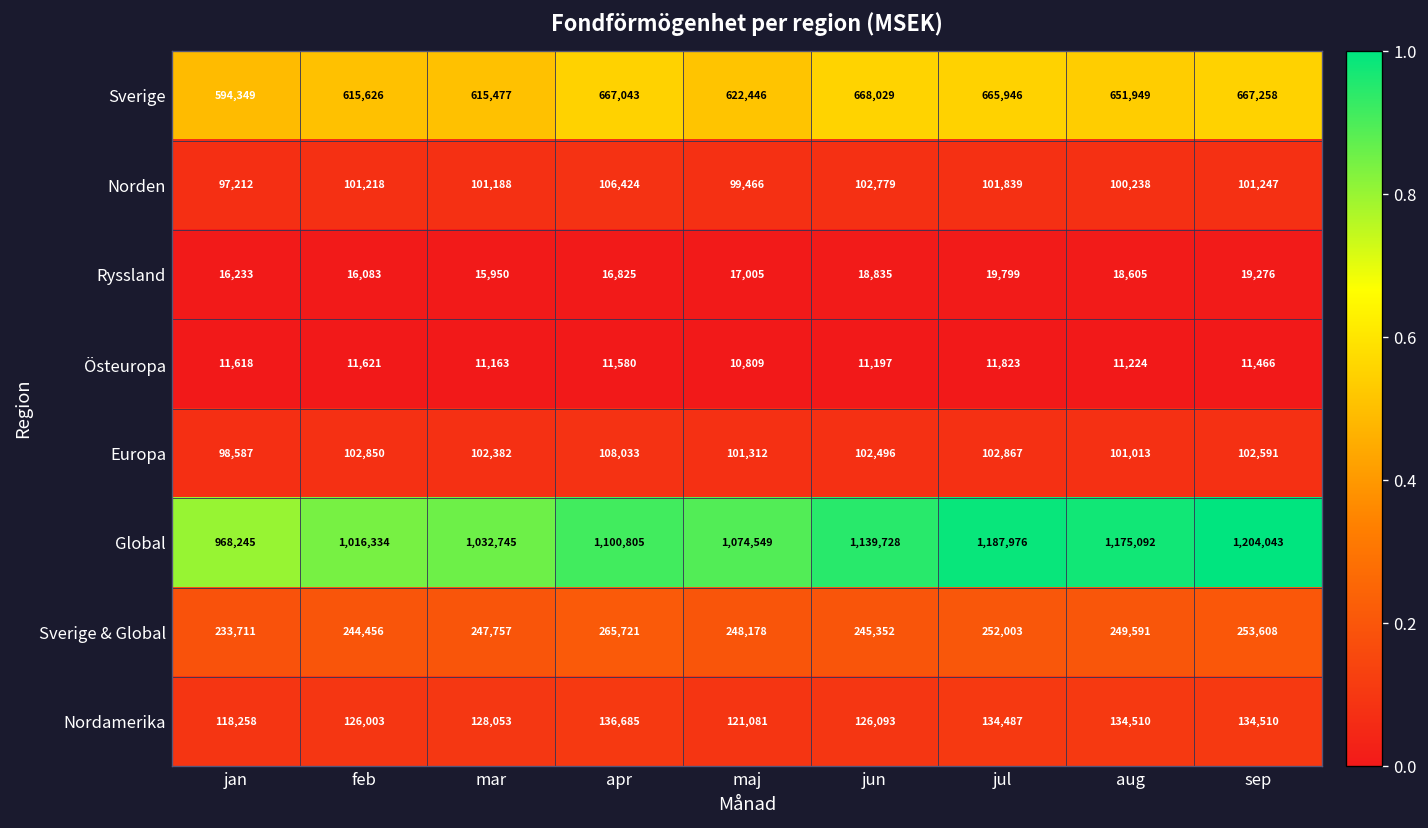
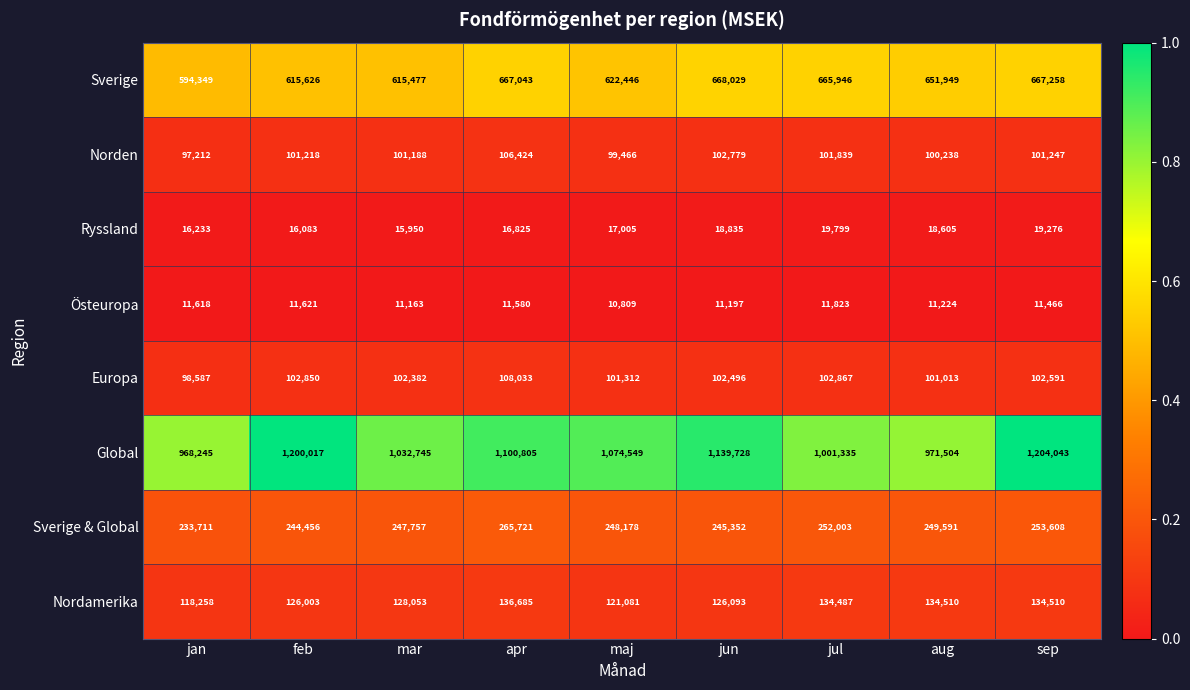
Global, feb: 1,016,334 -> 1,200,017
Global, jul: 1,187,976 -> 1,001,335
Global, aug: 1,175,092 -> 971,504
